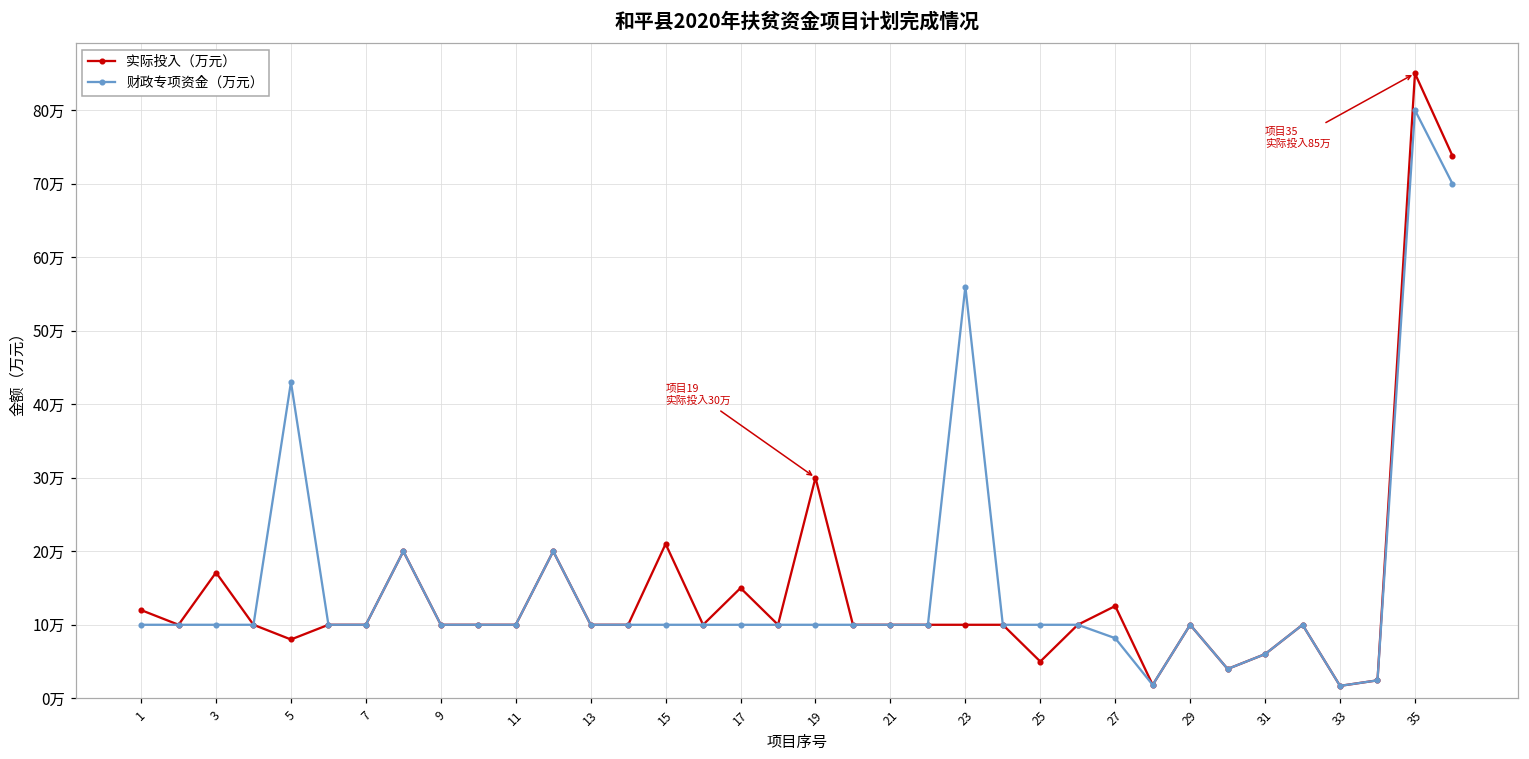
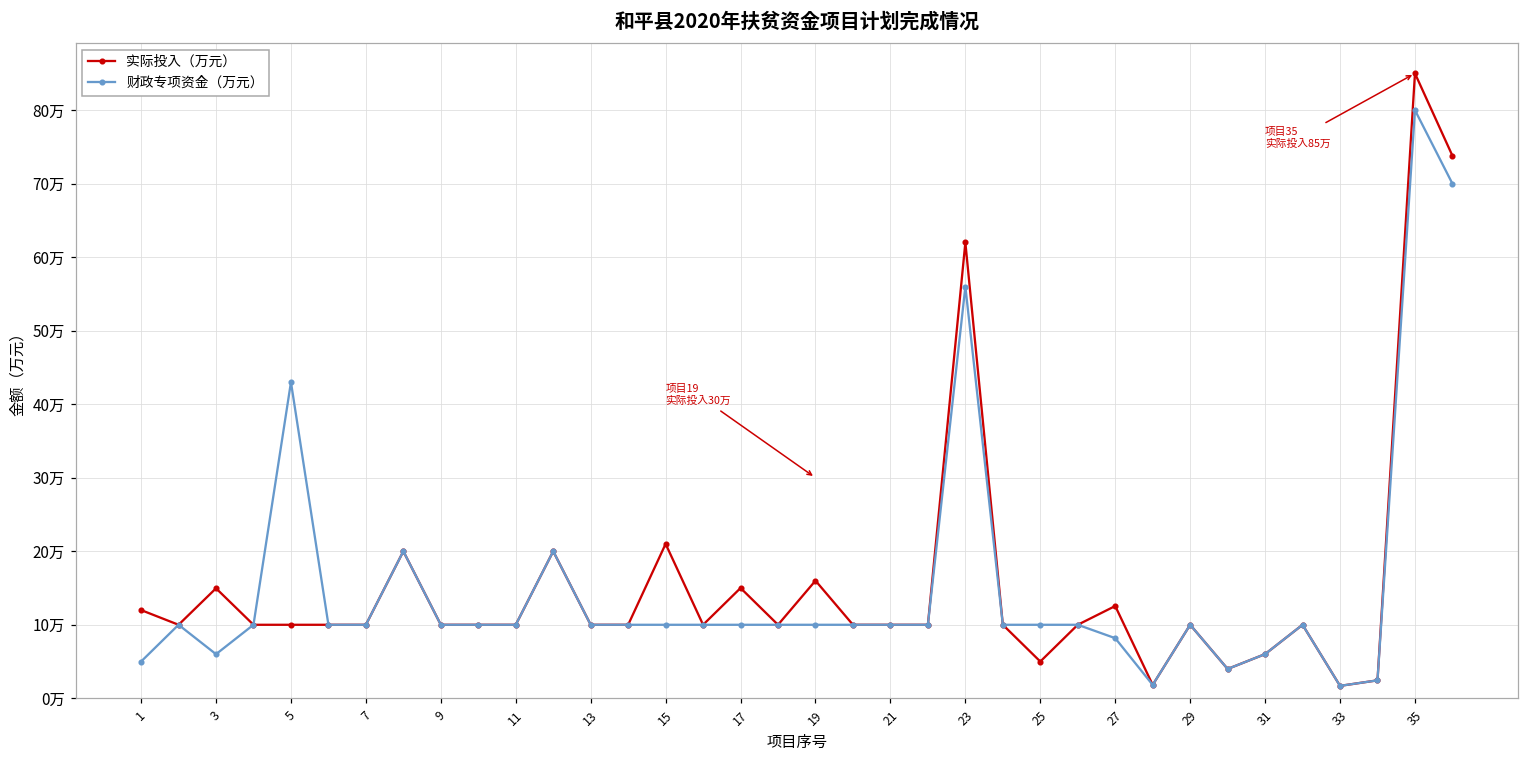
财政专项资金（万元）, 1: 10万 -> 5万
实际投入（万元）, 3: 17万 -> 15万
财政专项资金（万元）, 3: 10万 -> 6万
实际投入（万元）, 5: 8万 -> 10万
实际投入（万元）, 19: 30万 -> 16万
实际投入（万元）, 23: 10万 -> 62万
